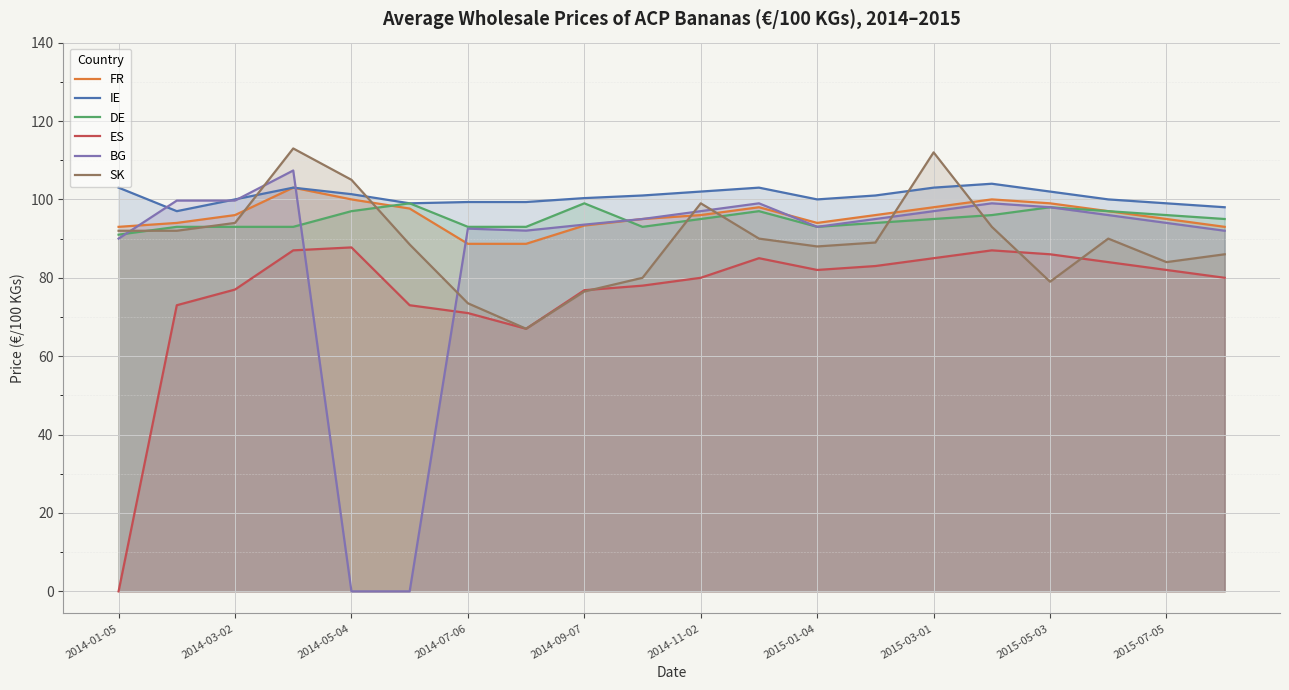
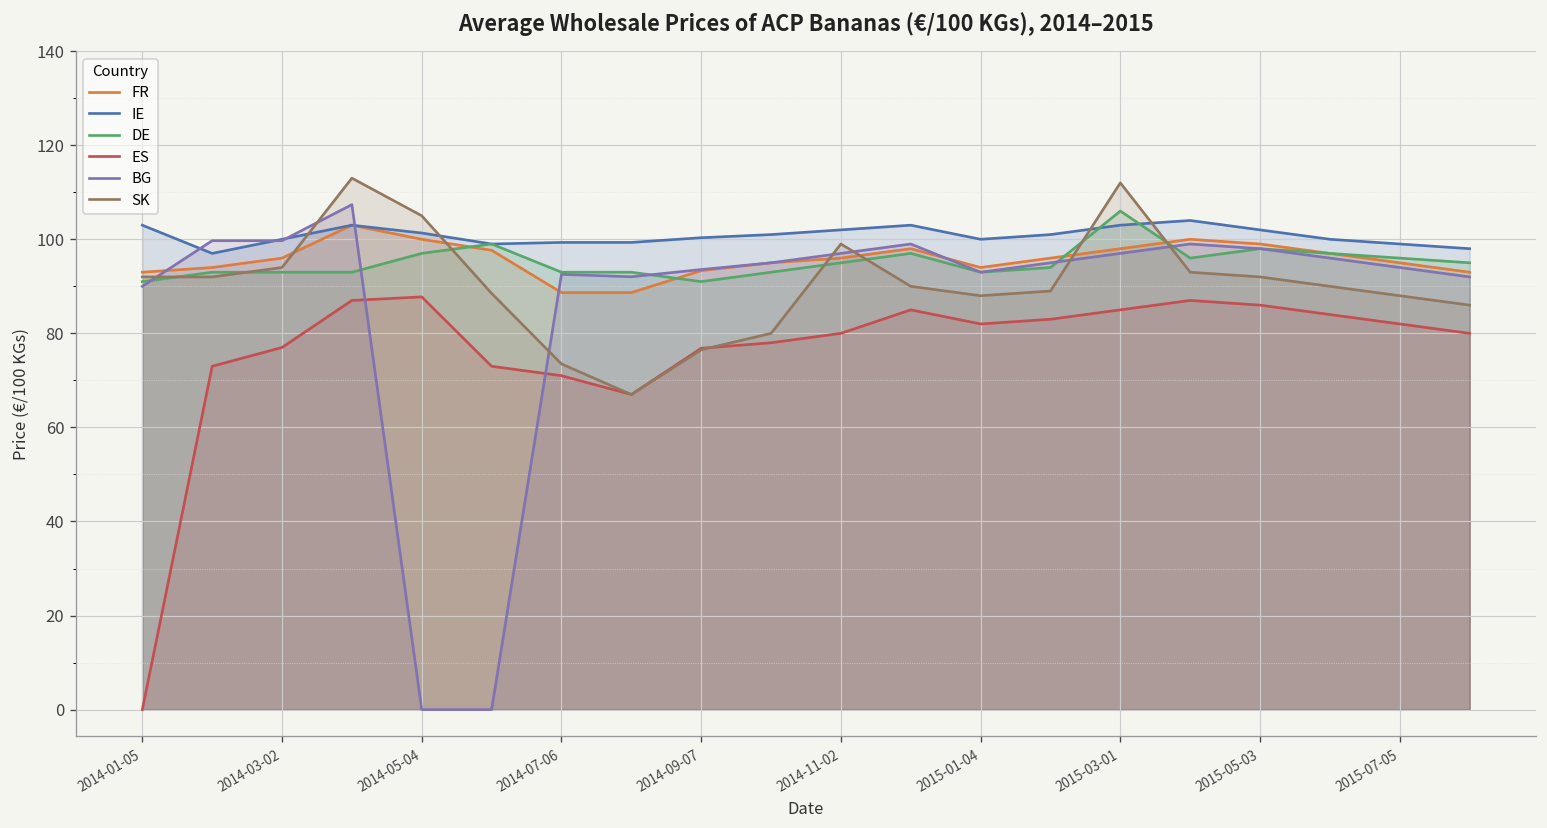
DE, 2014-09-07: 99 -> 91
DE, 2015-03-01: 95 -> 106
SK, 2015-05-03: 79 -> 92
SK, 2015-07-05: 84 -> 88
